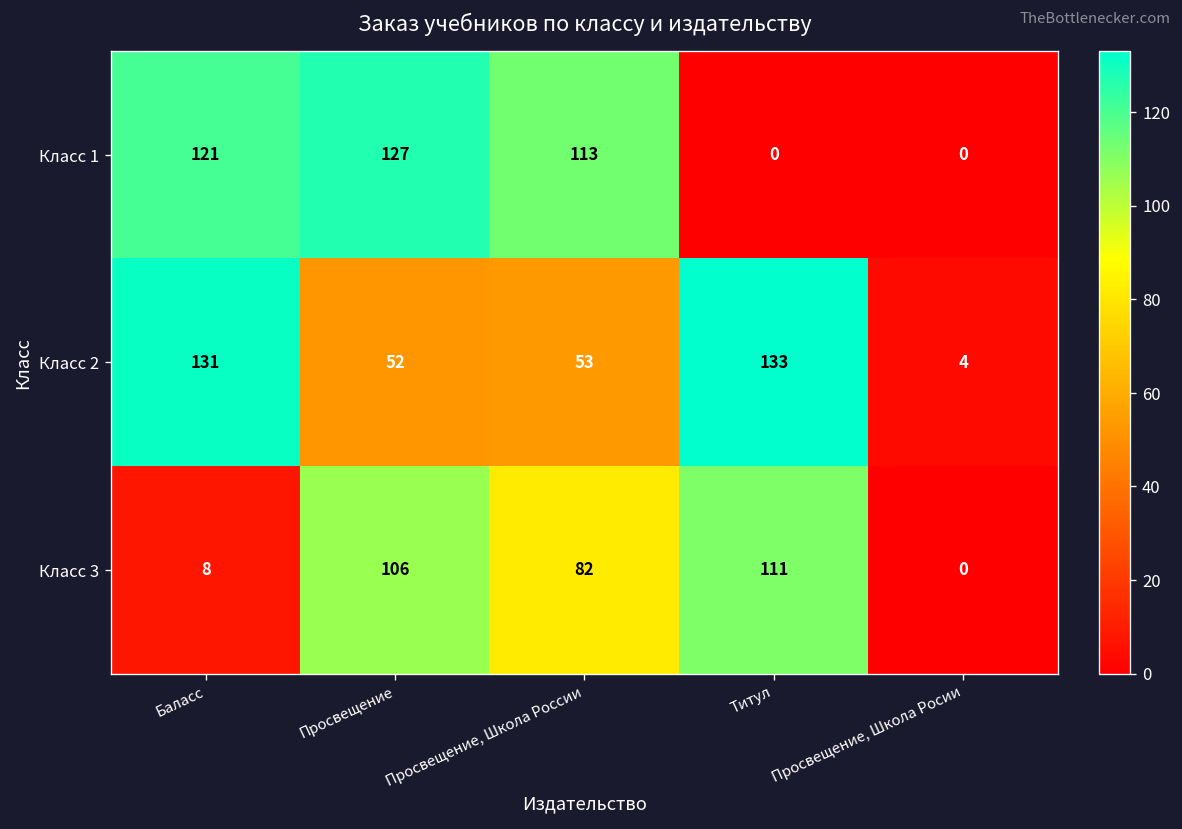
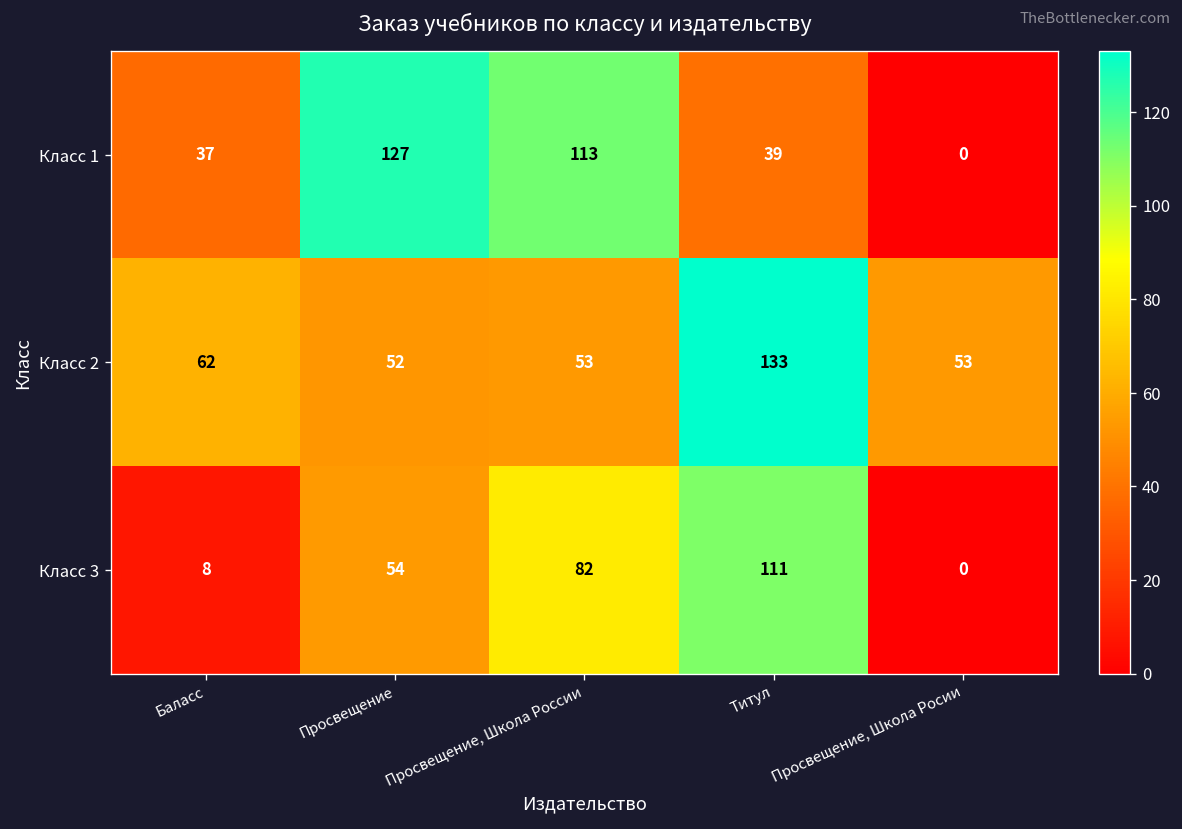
Класс 1, Баласс: 121 -> 37
Класс 1, Титул: 0 -> 39
Класс 2, Баласс: 131 -> 62
Класс 2, Просвещение, Школа Росии: 4 -> 53
Класс 3, Просвещение: 106 -> 54
